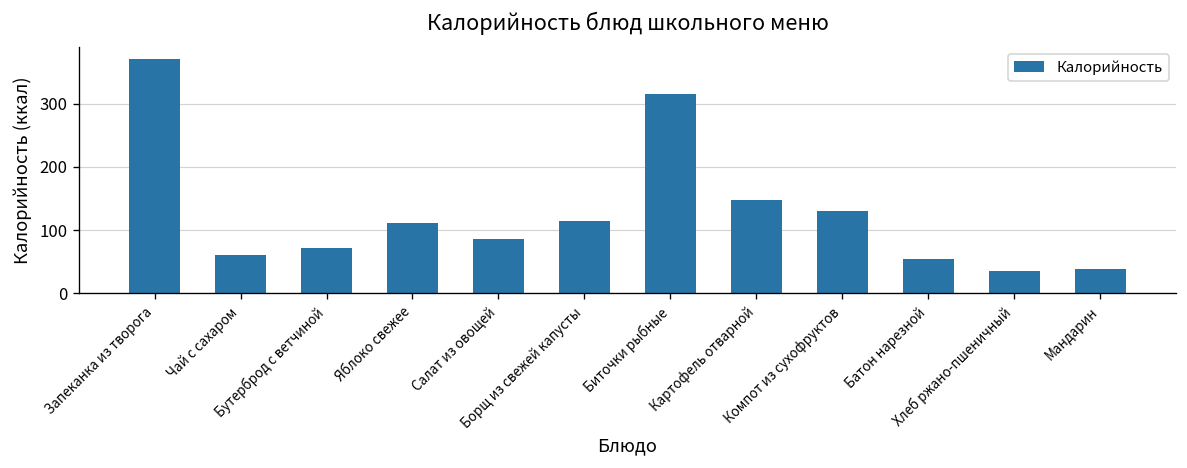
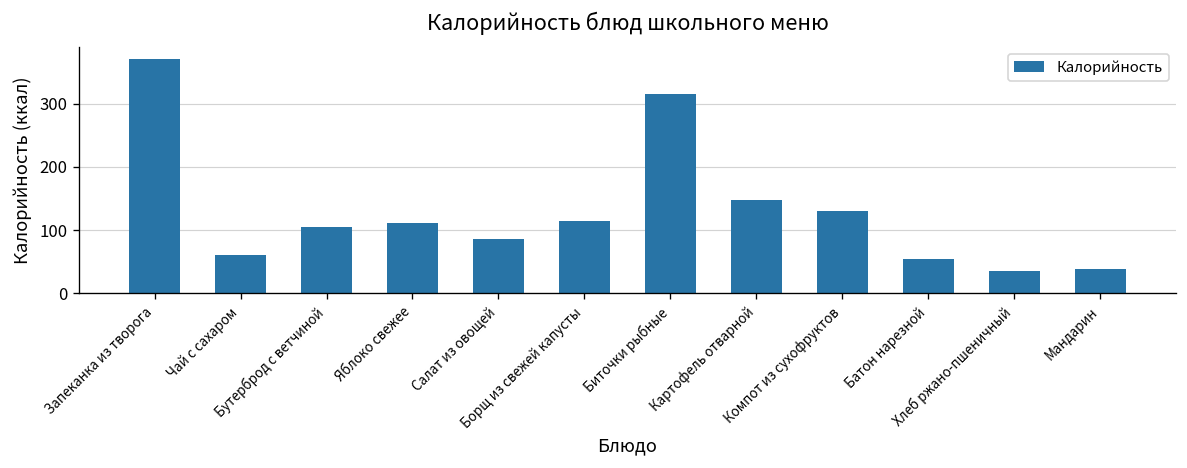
Бутерброд с ветчиной: 70 -> 110
